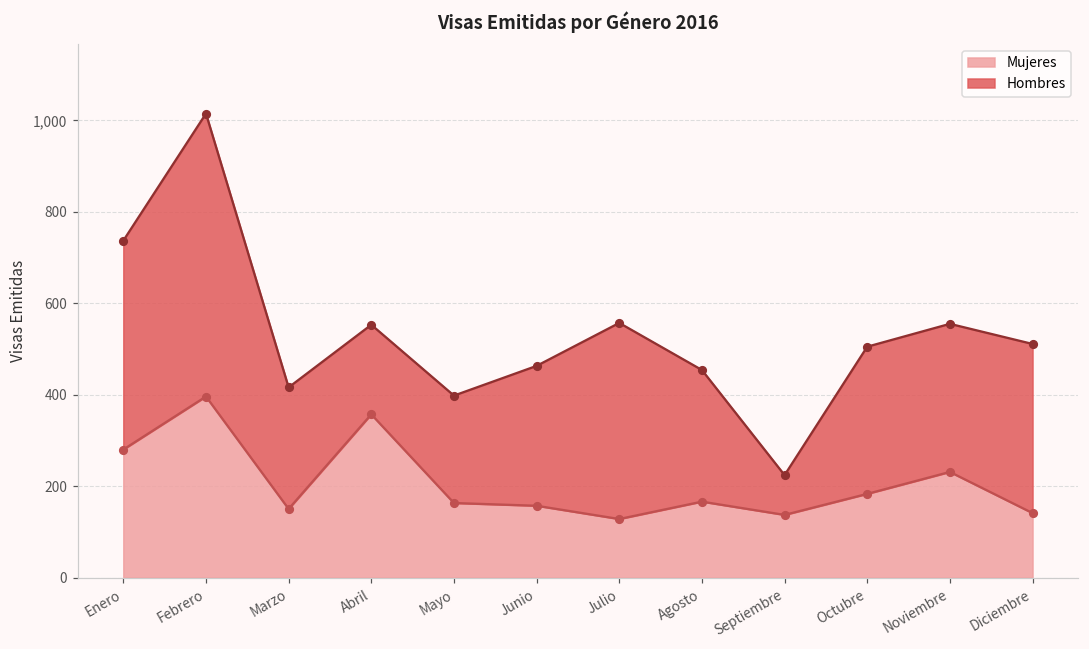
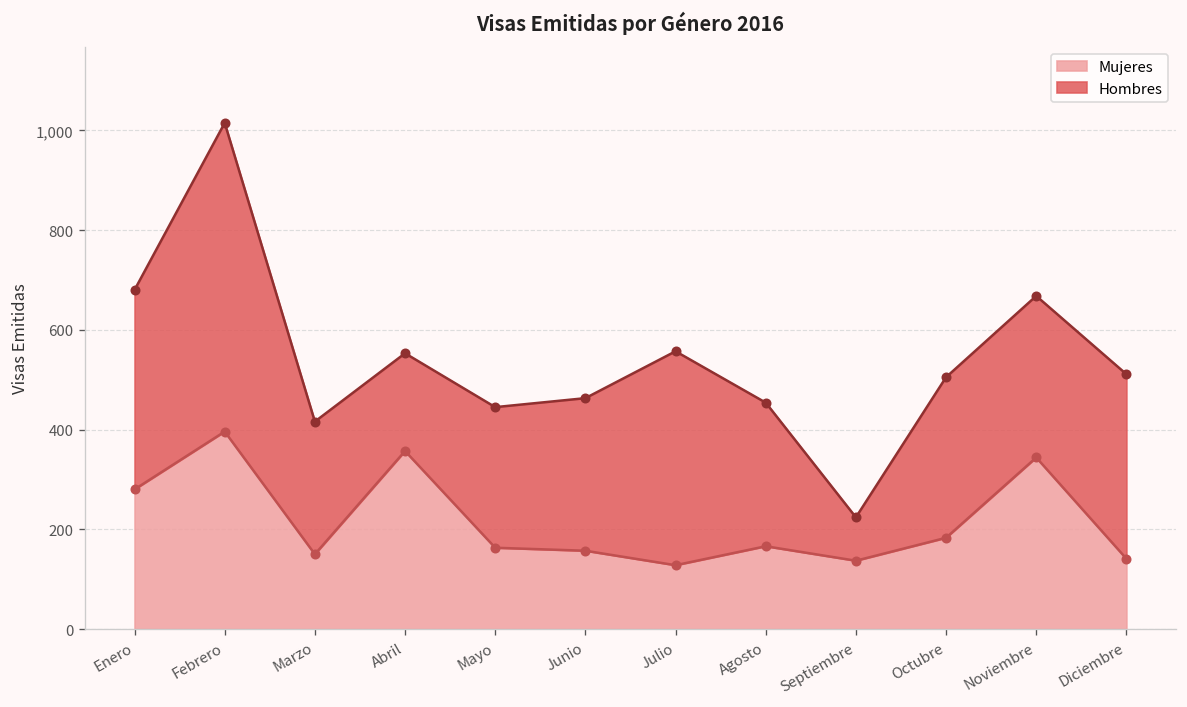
Hombres, Enero: 460 -> 400
Hombres, Mayo: 240 -> 280
Mujeres, Noviembre: 230 -> 340
